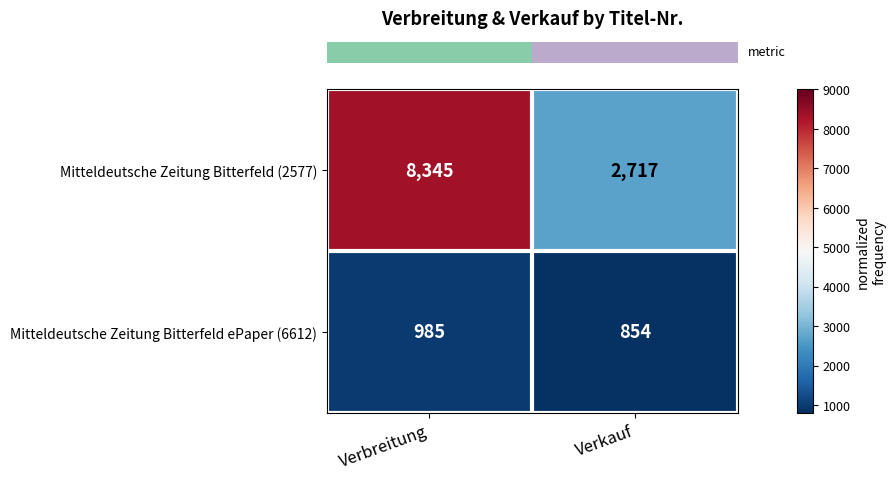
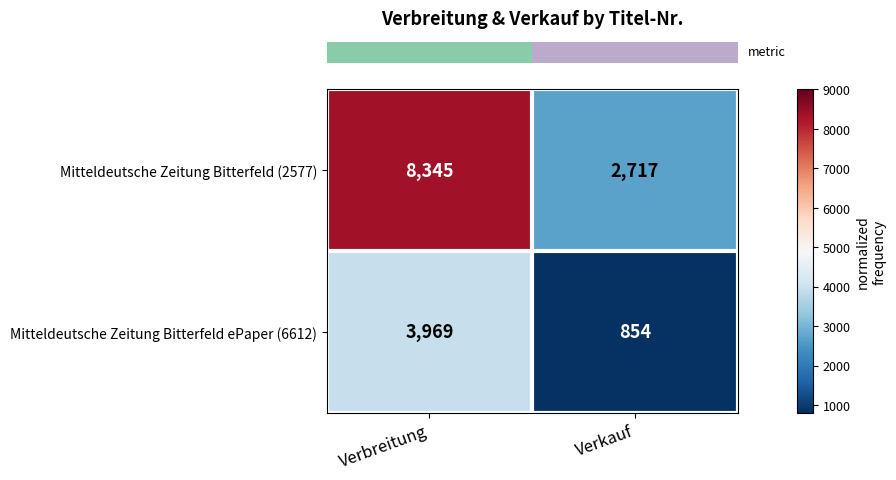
Mitteldeutsche Zeitung Bitterfeld ePaper (6612), Verbreitung: 985 -> 3,969
